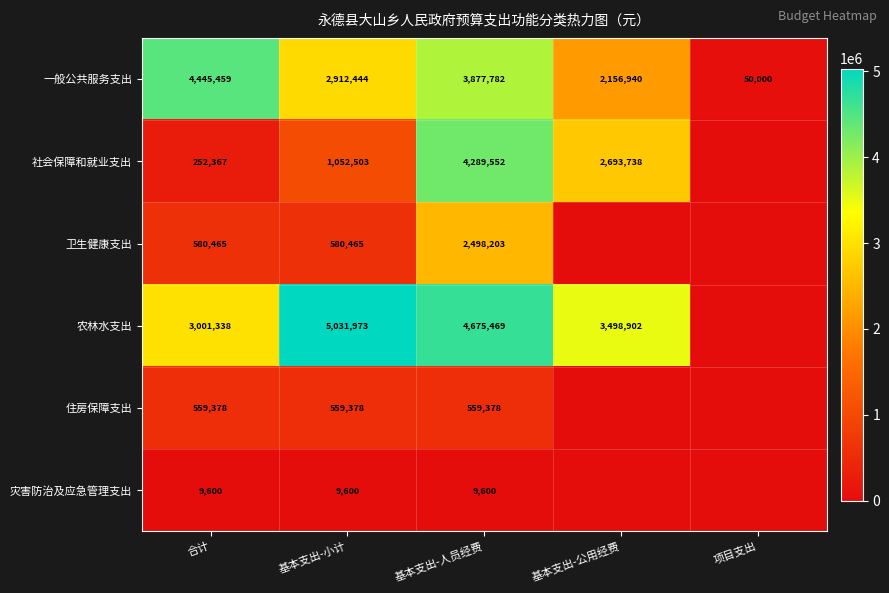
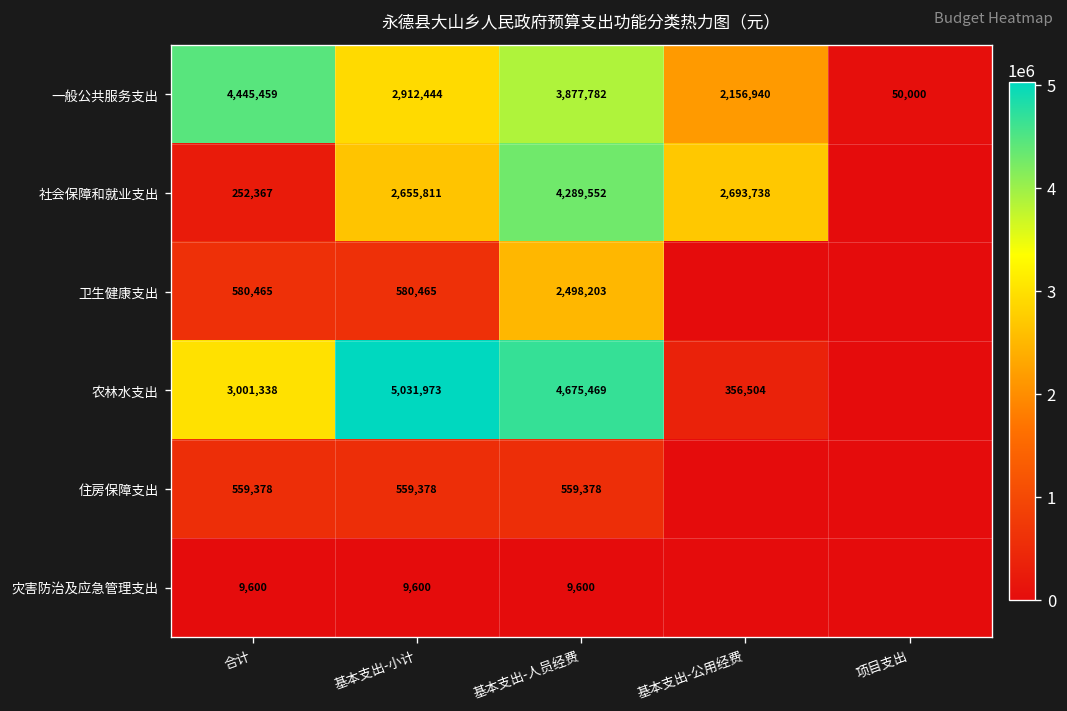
社会保障和就业支出, 基本支出-小计: 1,052,503 -> 2,655,811
农林水支出, 基本支出-公用经费: 3,498,902 -> 356,504
